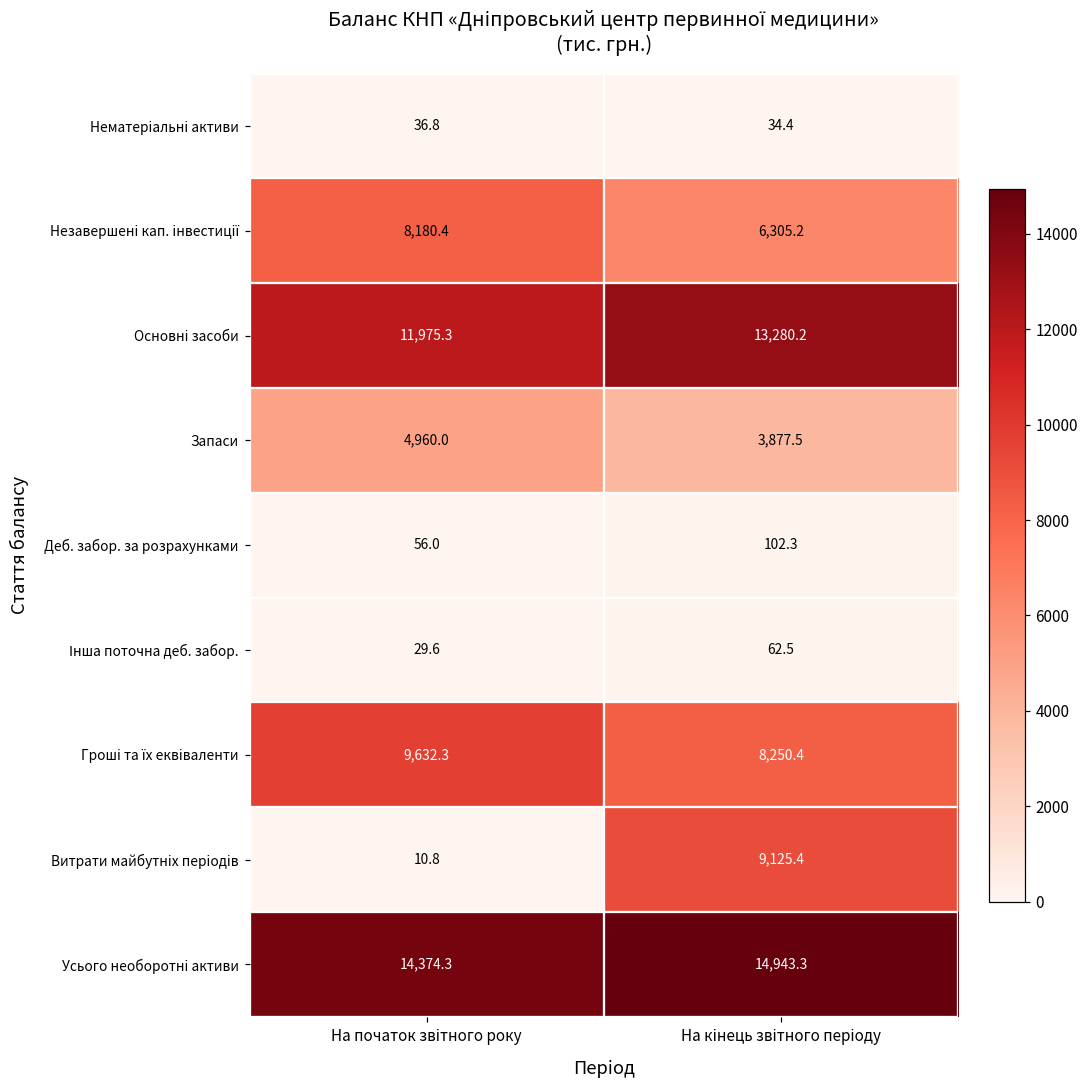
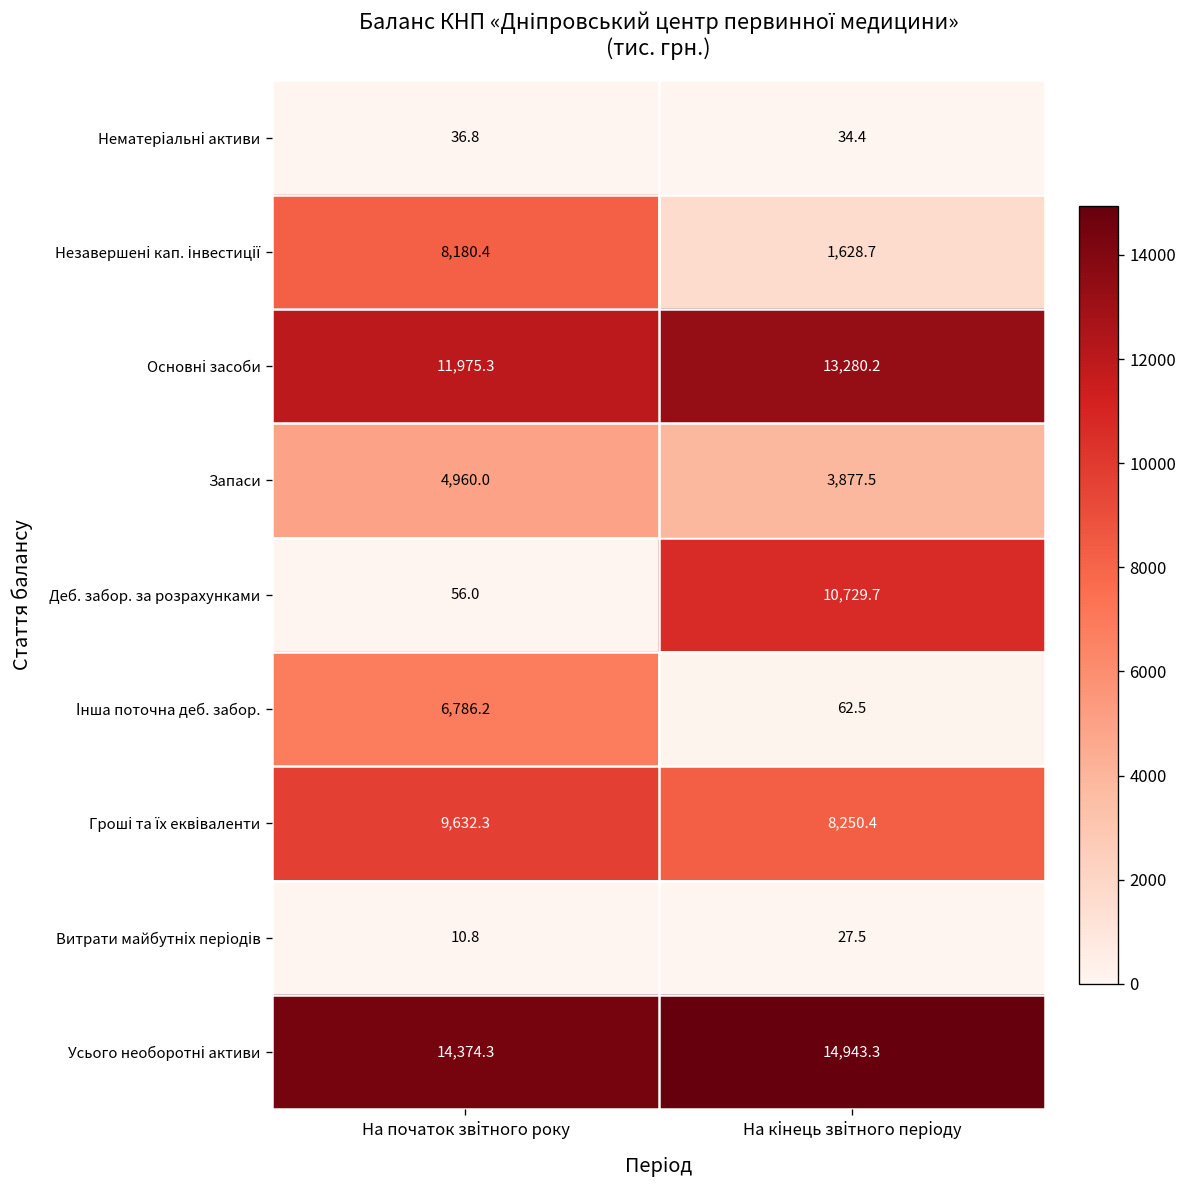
Незавершені кап. інвестиції, На кінець звітного періоду: 6,305.2 -> 1,628.7
Деб. забор. за розрахунками, На кінець звітного періоду: 102.3 -> 10,729.7
Інша поточна деб. забор., На початок звітного року: 29.6 -> 6,786.2
Витрати майбутніх періодів, На кінець звітного періоду: 9,125.4 -> 27.5
